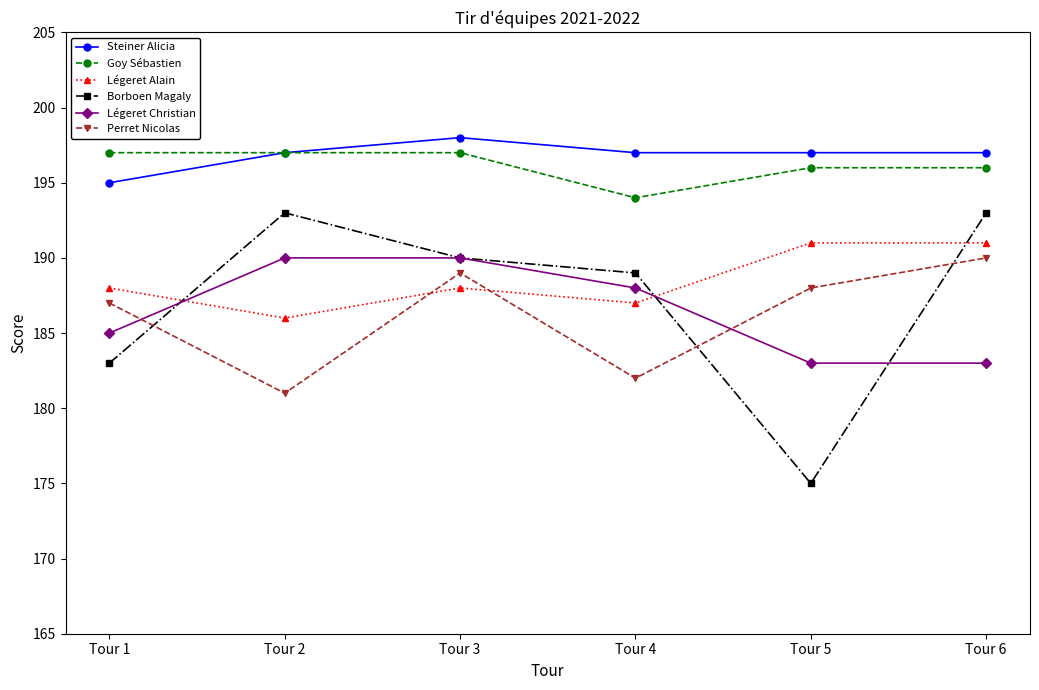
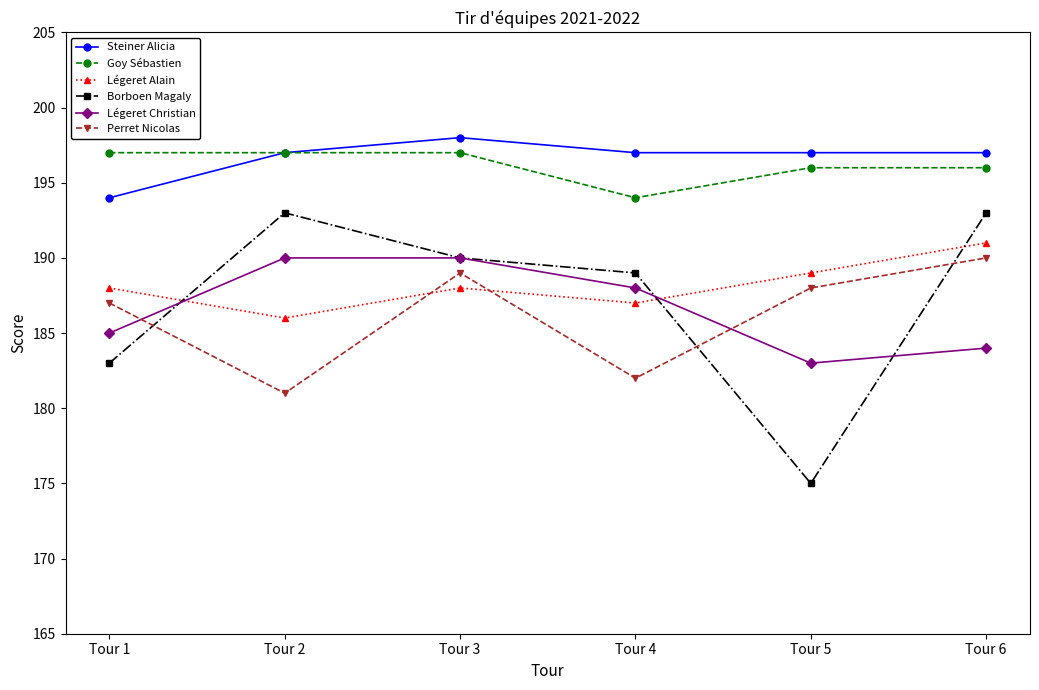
Steiner Alicia, Tour 1: 195 -> 194
Légeret Alain, Tour 5: 191 -> 189
Légeret Christian, Tour 6: 183 -> 184
